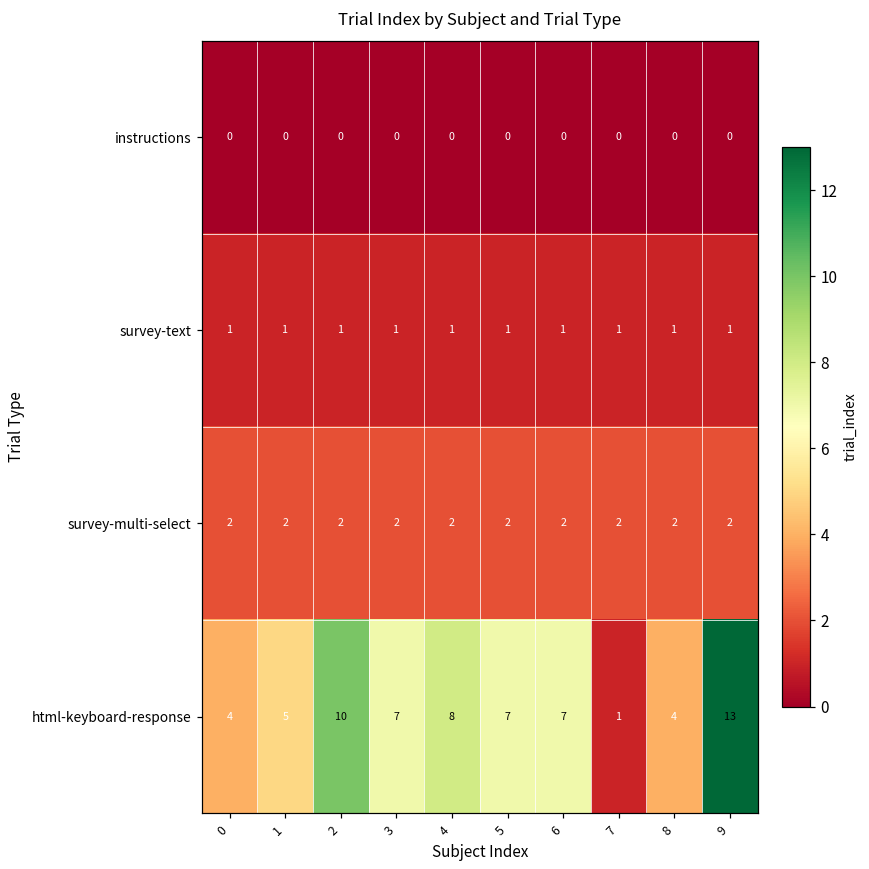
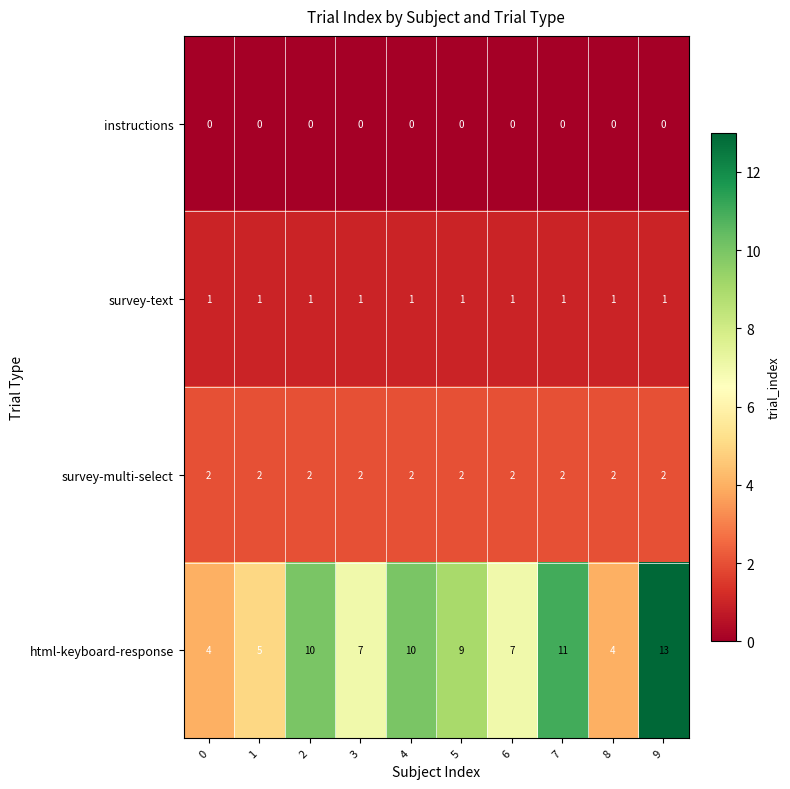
html-keyboard-response, 4: 8 -> 10
html-keyboard-response, 5: 7 -> 9
html-keyboard-response, 7: 1 -> 11
